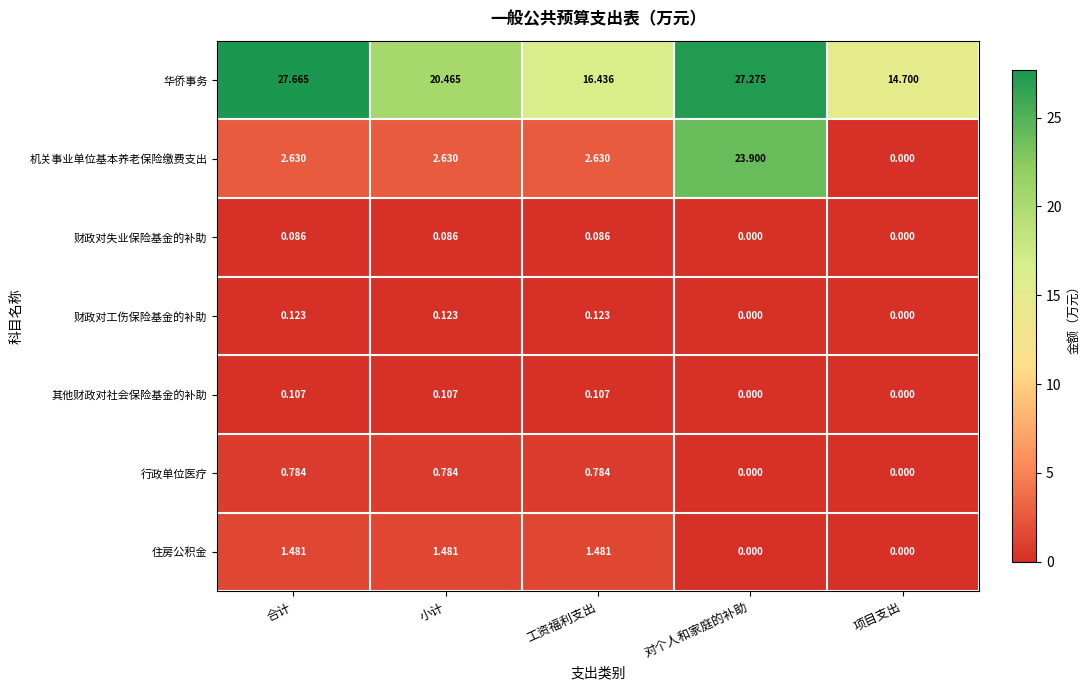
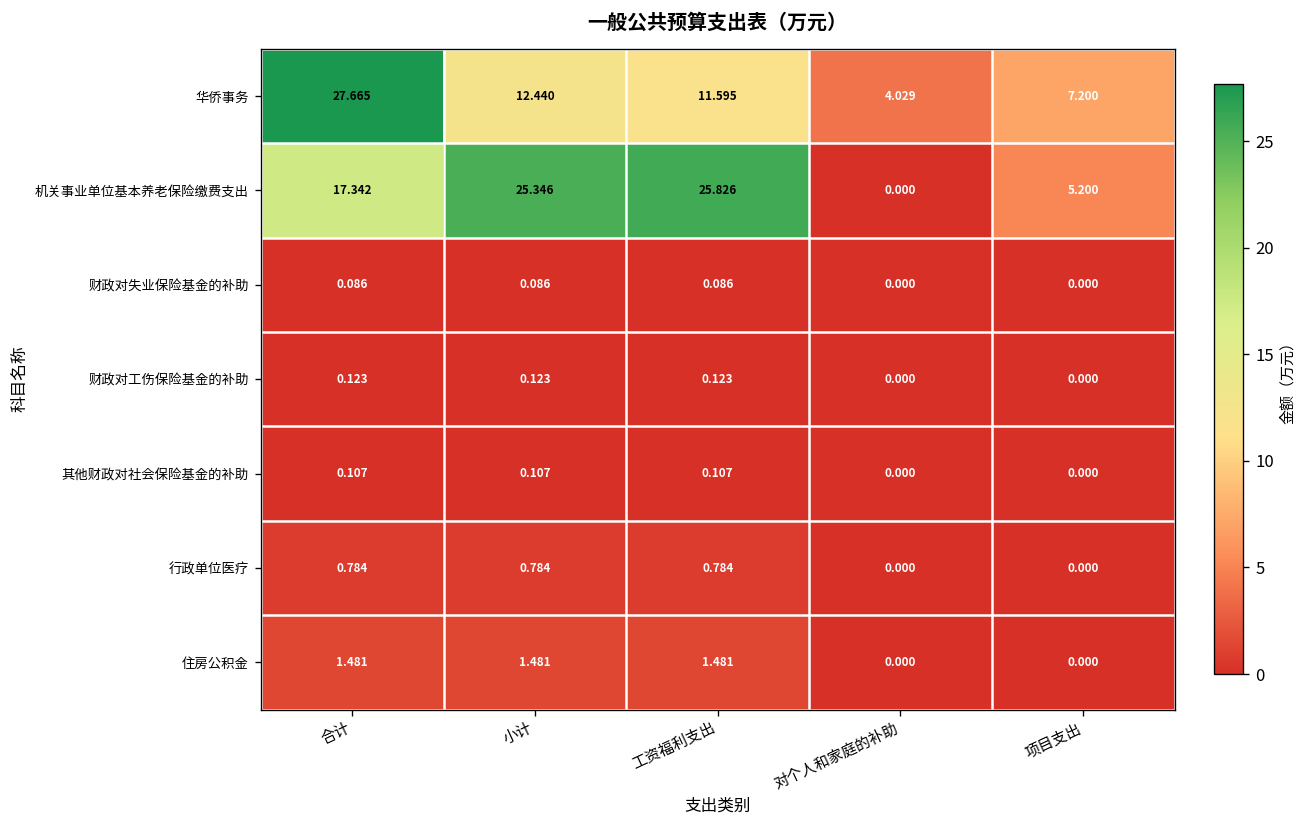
华侨事务, 小计: 20.465 -> 12.440
华侨事务, 工资福利支出: 16.436 -> 11.595
华侨事务, 对个人和家庭的补助: 27.275 -> 4.029
华侨事务, 项目支出: 14.700 -> 7.200
机关事业单位基本养老保险缴费支出, 合计: 2.630 -> 17.342
机关事业单位基本养老保险缴费支出, 小计: 2.630 -> 25.346
机关事业单位基本养老保险缴费支出, 工资福利支出: 2.630 -> 25.826
机关事业单位基本养老保险缴费支出, 对个人和家庭的补助: 23.900 -> 0.000
机关事业单位基本养老保险缴费支出, 项目支出: 0.000 -> 5.200
